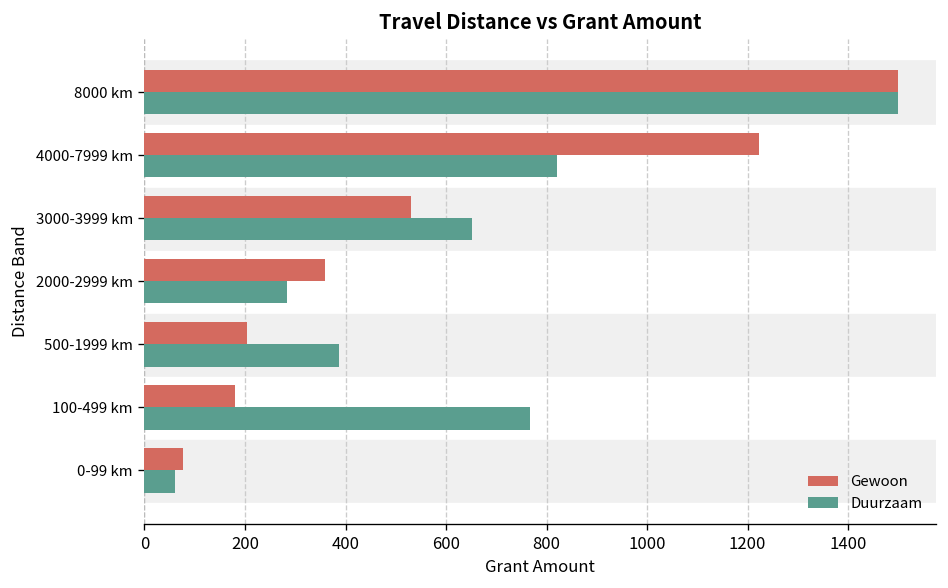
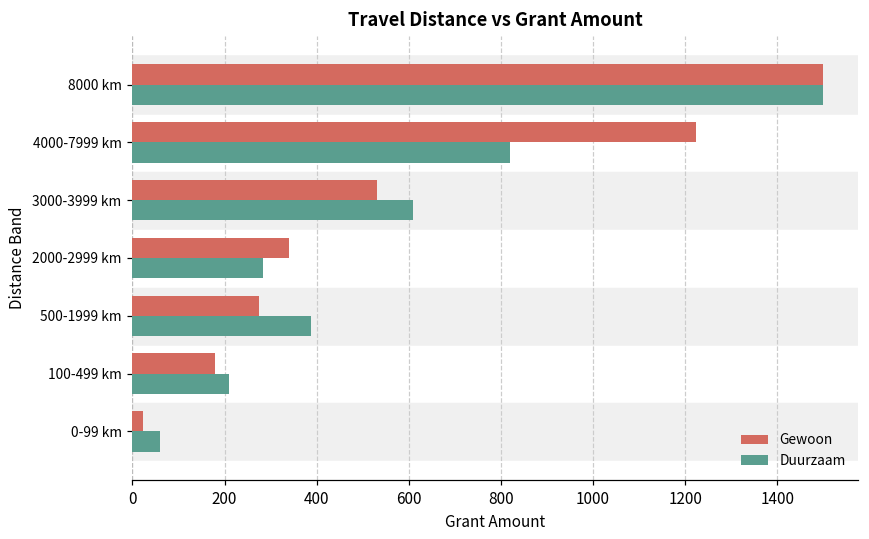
Duurzaam, 3000-3999 km: 650 -> 610
Gewoon, 2000-2999 km: 360 -> 340
Gewoon, 500-1999 km: 200 -> 280
Duurzaam, 100-499 km: 770 -> 210
Gewoon, 0-99 km: 80 -> 20
